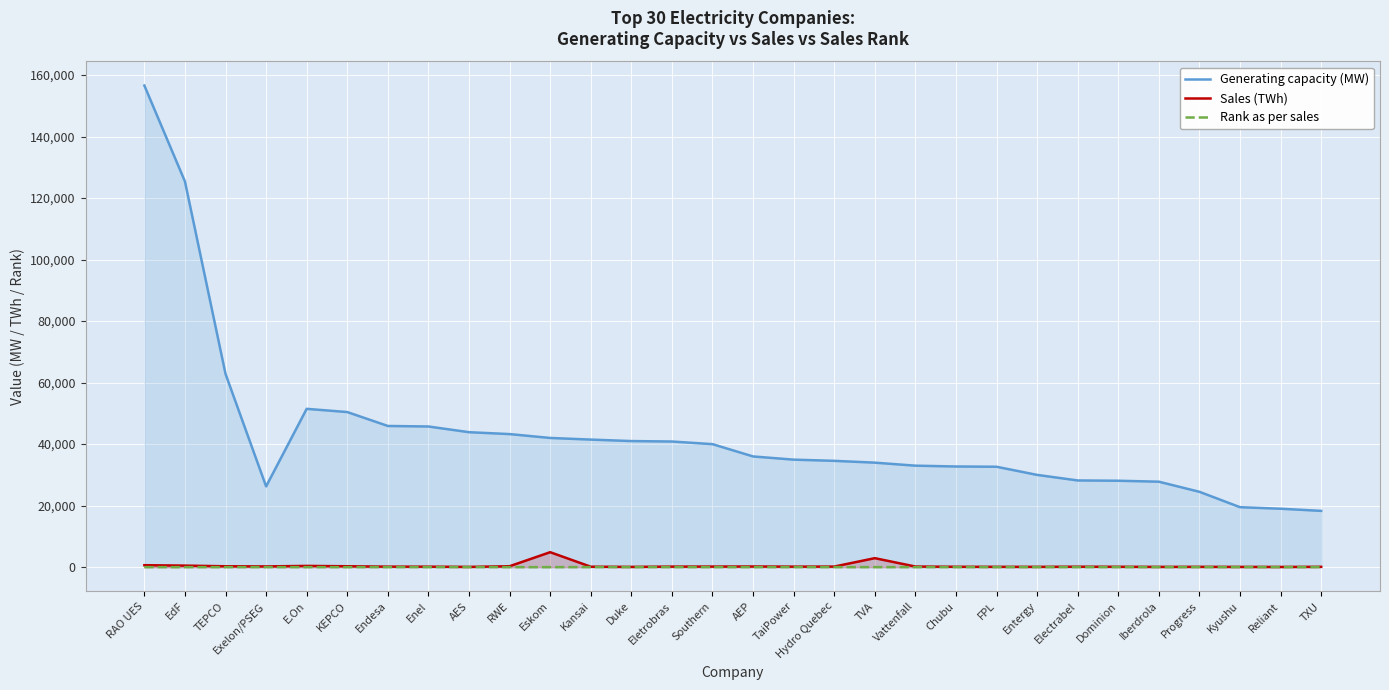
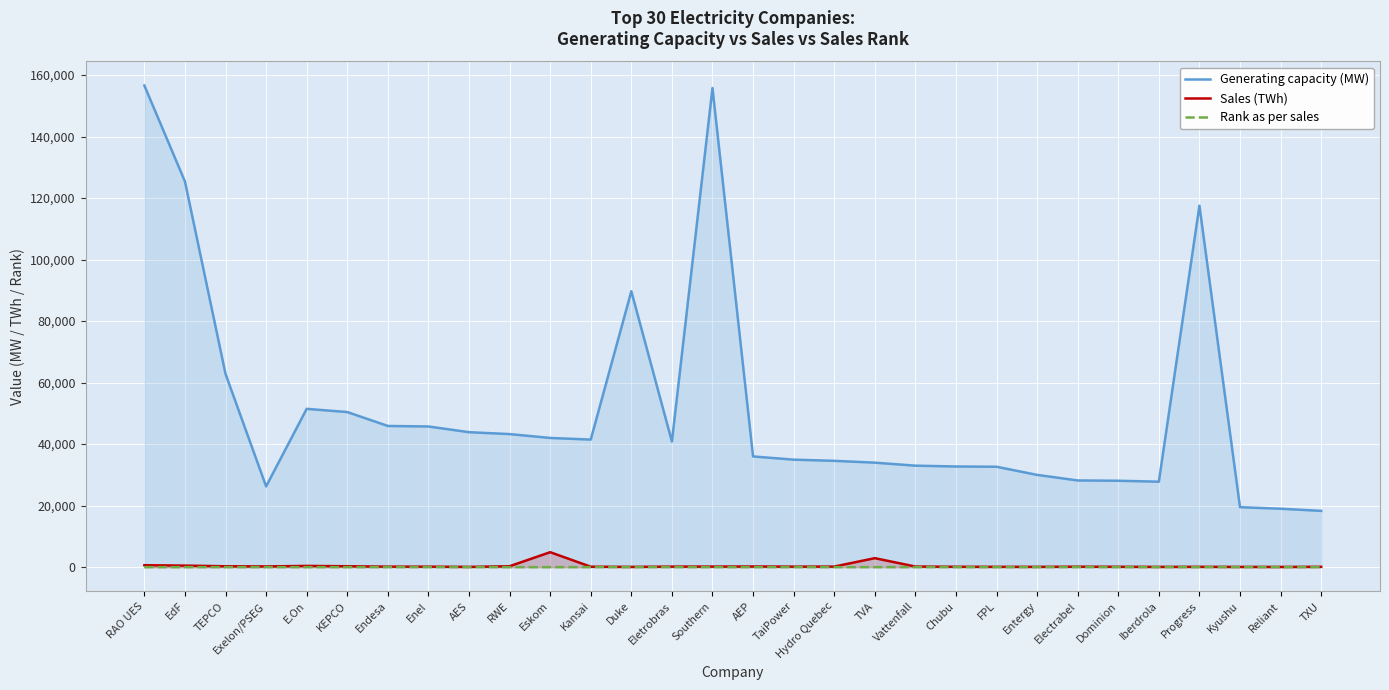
Generating capacity (MW), Duke: 41,000 -> 90,000
Generating capacity (MW), Southern: 40,000 -> 156,000
Generating capacity (MW), Progress: 25,000 -> 118,000
